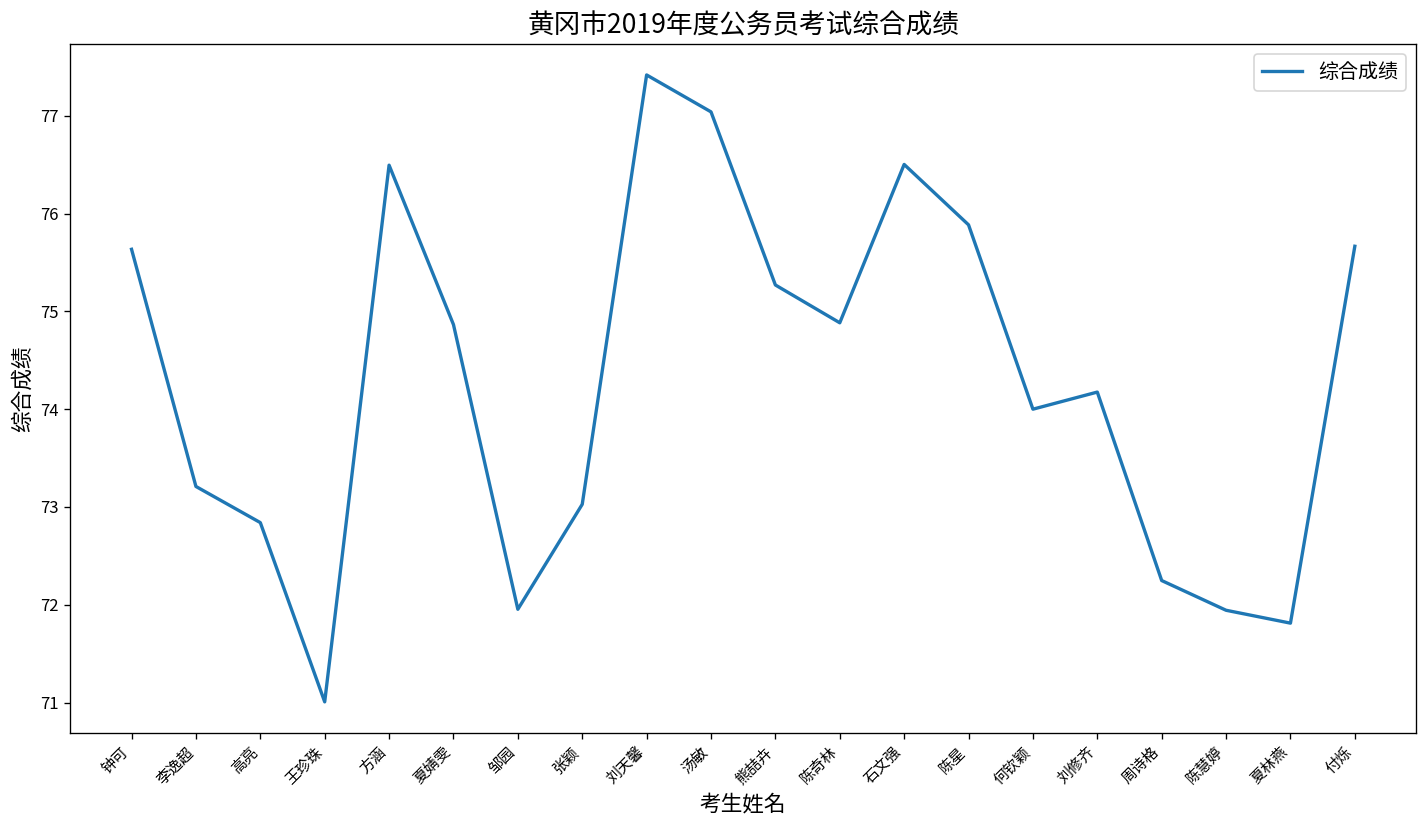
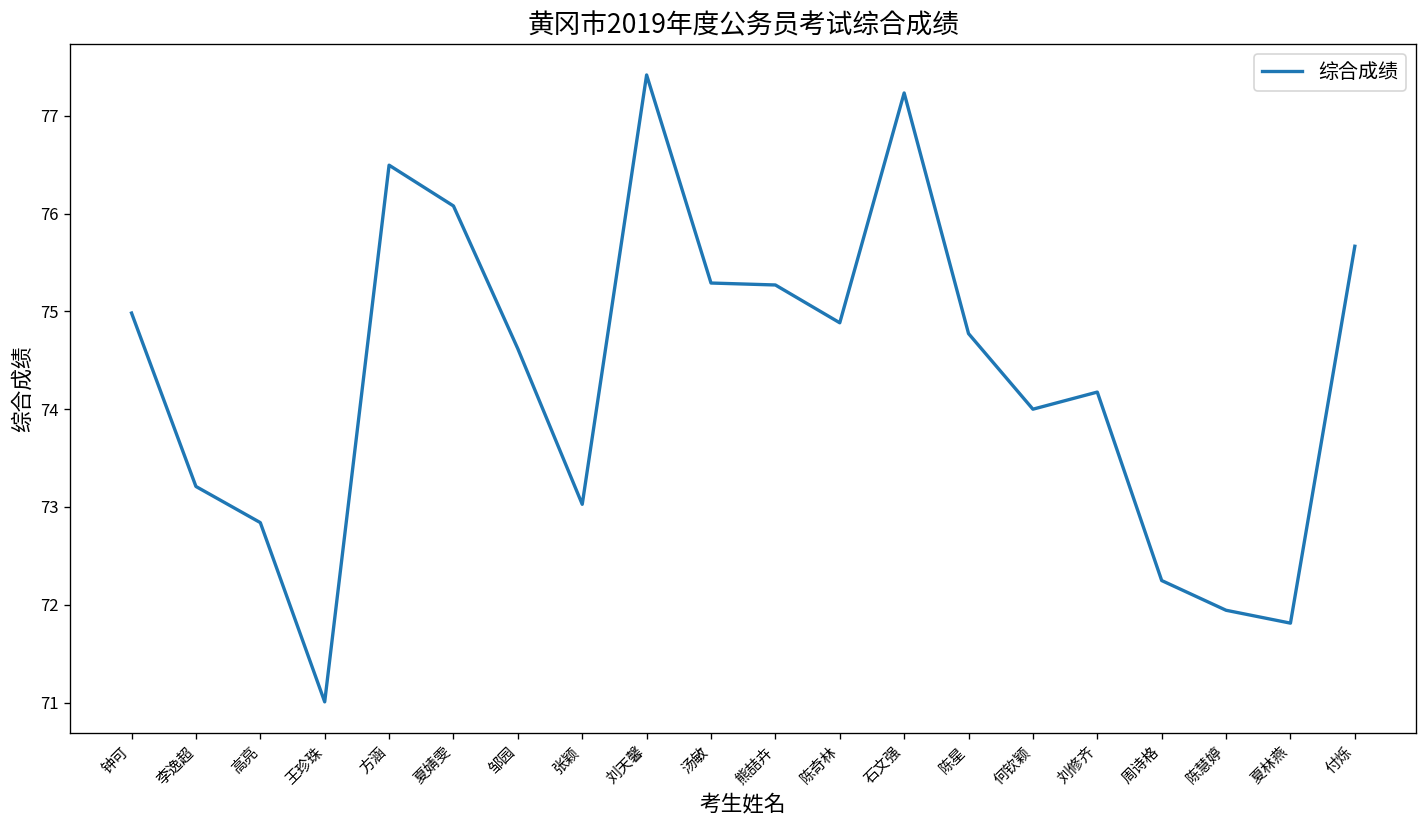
钟可: 75.6 -> 75.0
夏婧雯: 74.9 -> 76.1
邹园: 72.0 -> 74.6
汤敏: 77.0 -> 75.3
石文强: 76.5 -> 77.2
陈星: 75.9 -> 74.8
